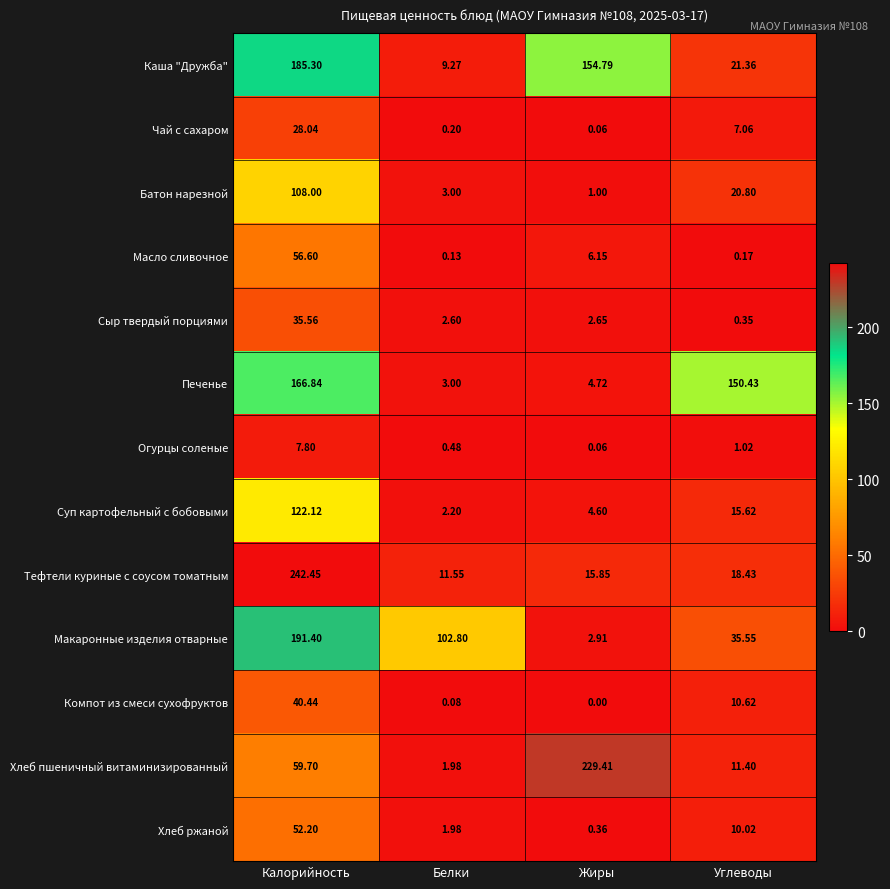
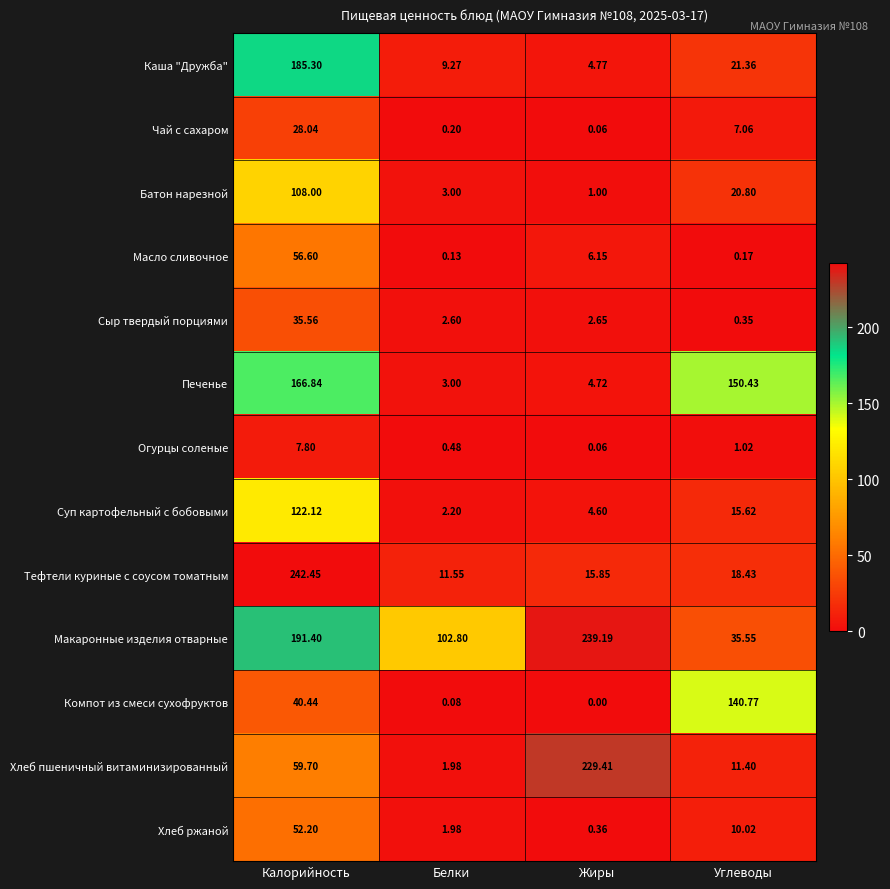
Каша "Дружба", Жиры: 154.79 -> 4.77
Макаронные изделия отварные, Жиры: 2.91 -> 239.19
Компот из смеси сухофруктов, Углеводы: 10.62 -> 140.77
